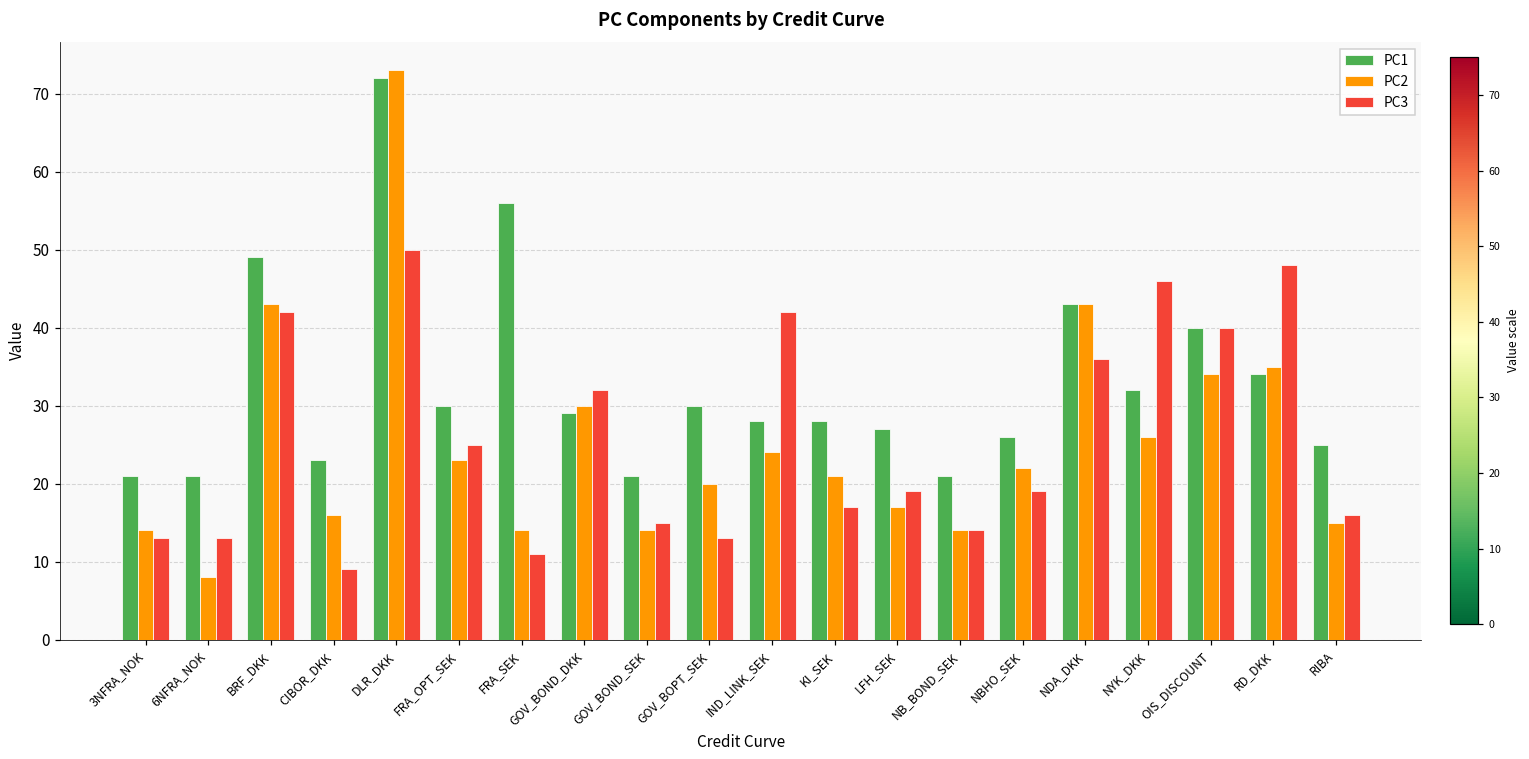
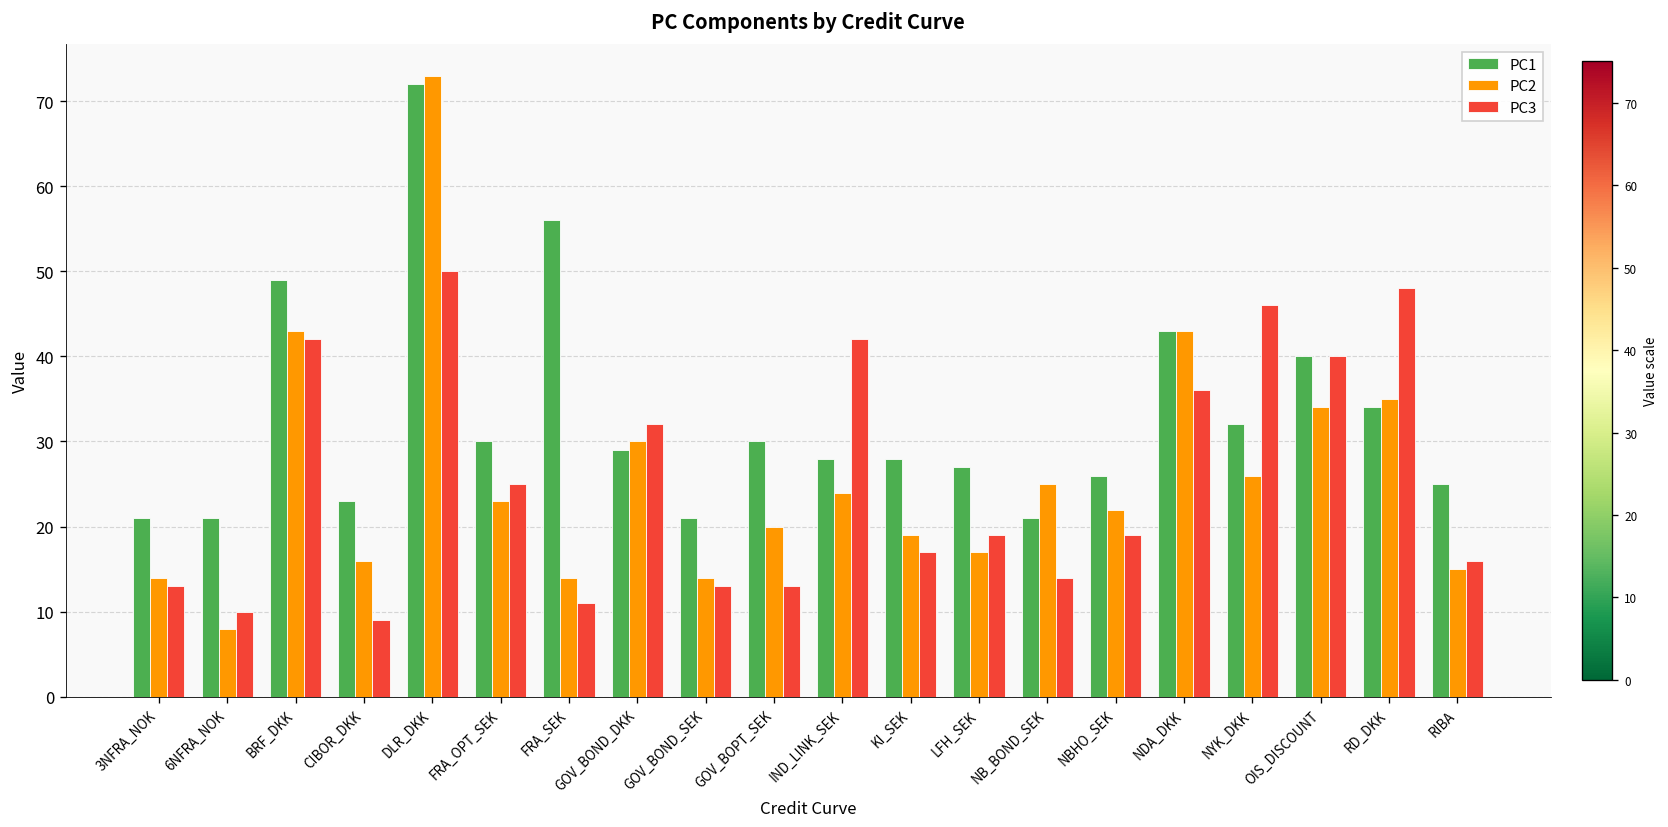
PC3, 6NFRA_NOK: 13 -> 10
PC3, GOV_BOND_SEK: 15 -> 13
PC2, KI_SEK: 21 -> 19
PC2, NB_BOND_SEK: 14 -> 25
